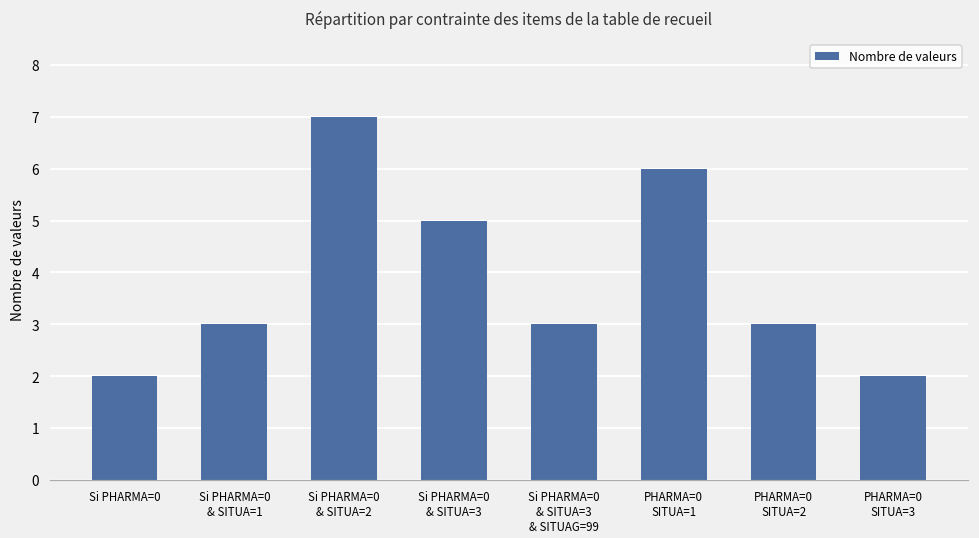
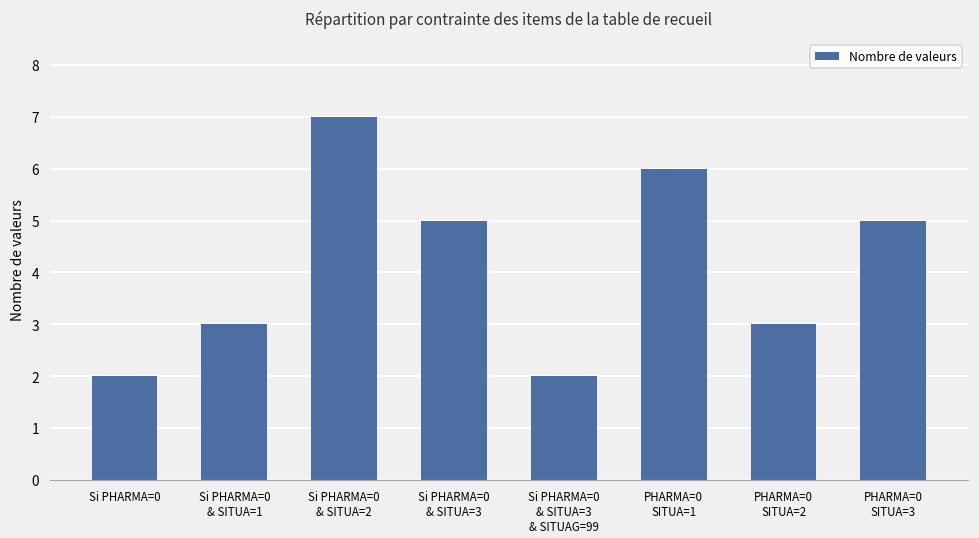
Si PHARMA=0 & SITUA=3 & SITUAG=99: 3 -> 2
PHARMA=0 SITUA=3: 2 -> 5
